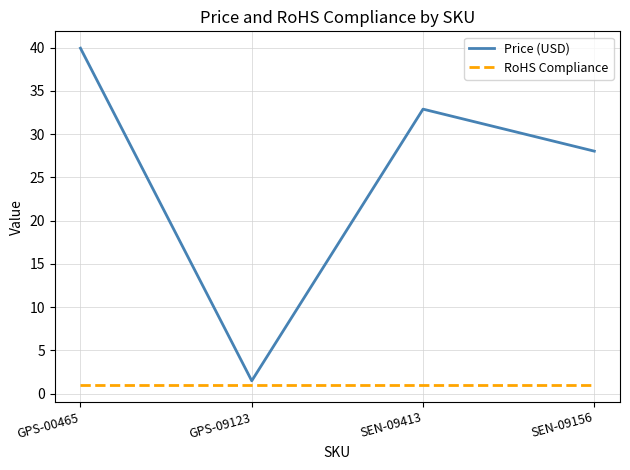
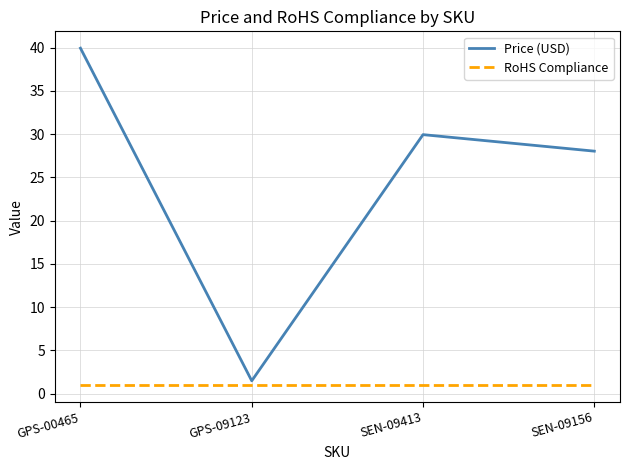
Price (USD), SEN-09413: 33 -> 30
